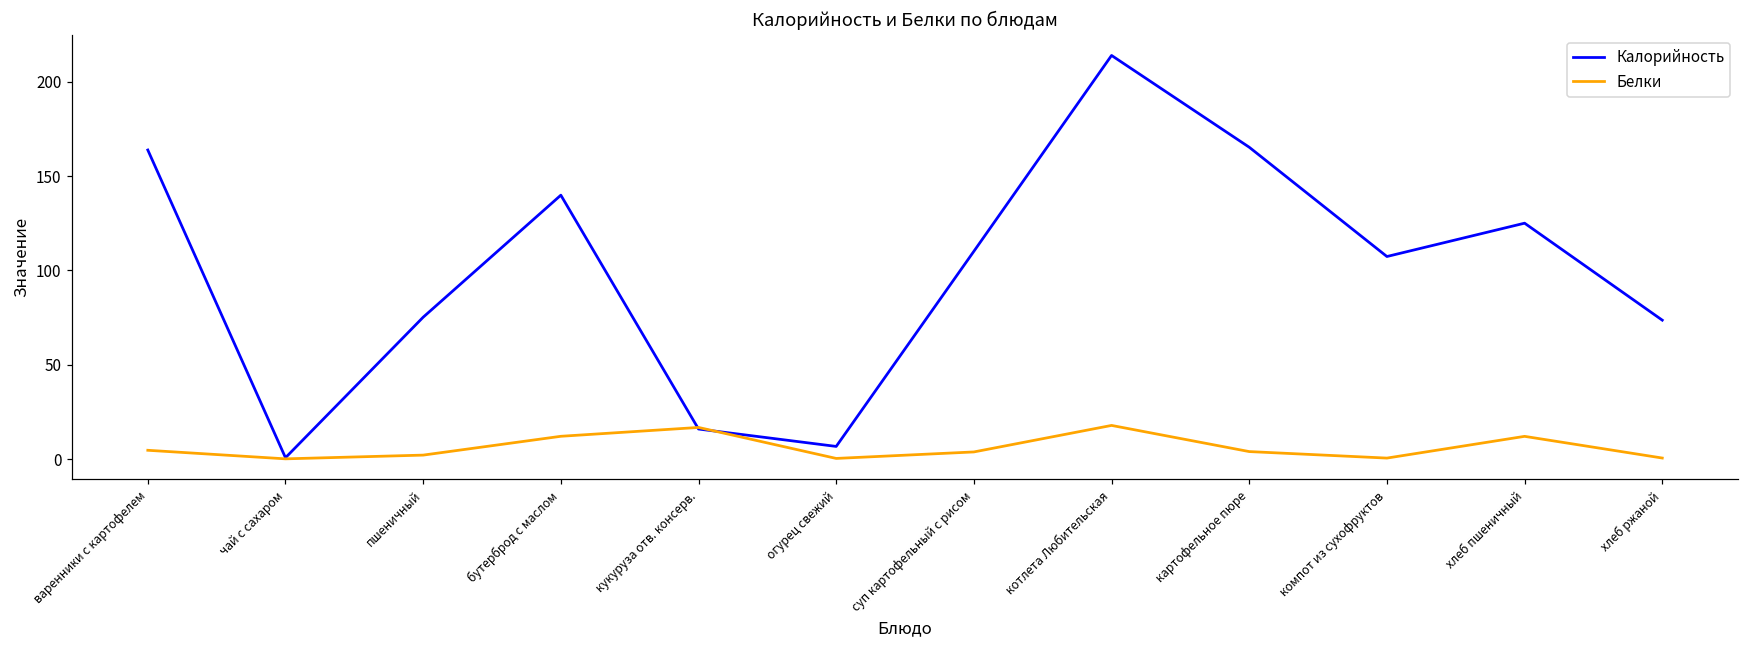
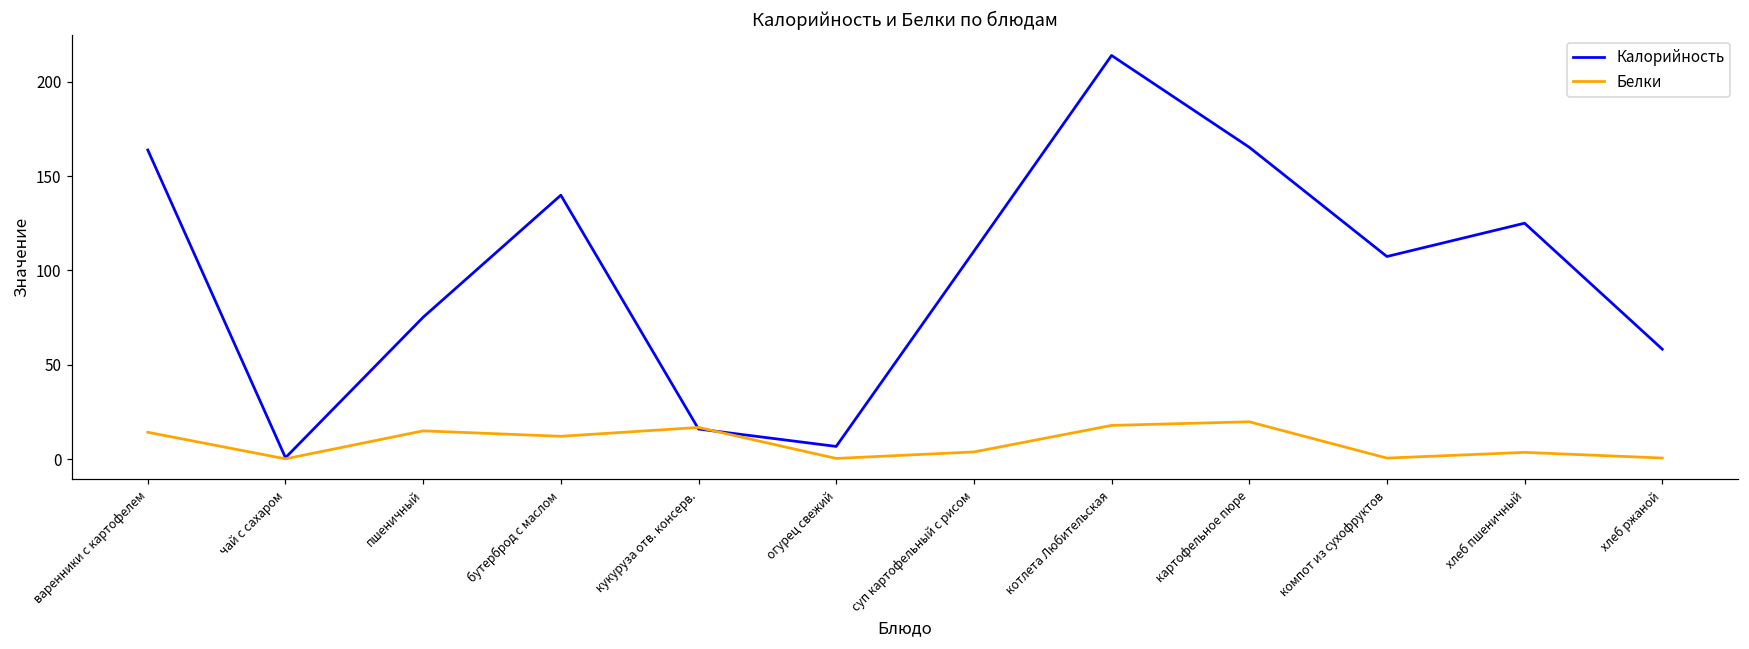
Белки, варенники с картофелем: 5 -> 14
Белки, пшеничный: 2 -> 15
Белки, картофельное пюре: 4 -> 20
Белки, хлеб пшеничный: 12 -> 4
Калорийность, хлеб ржаной: 74 -> 58
